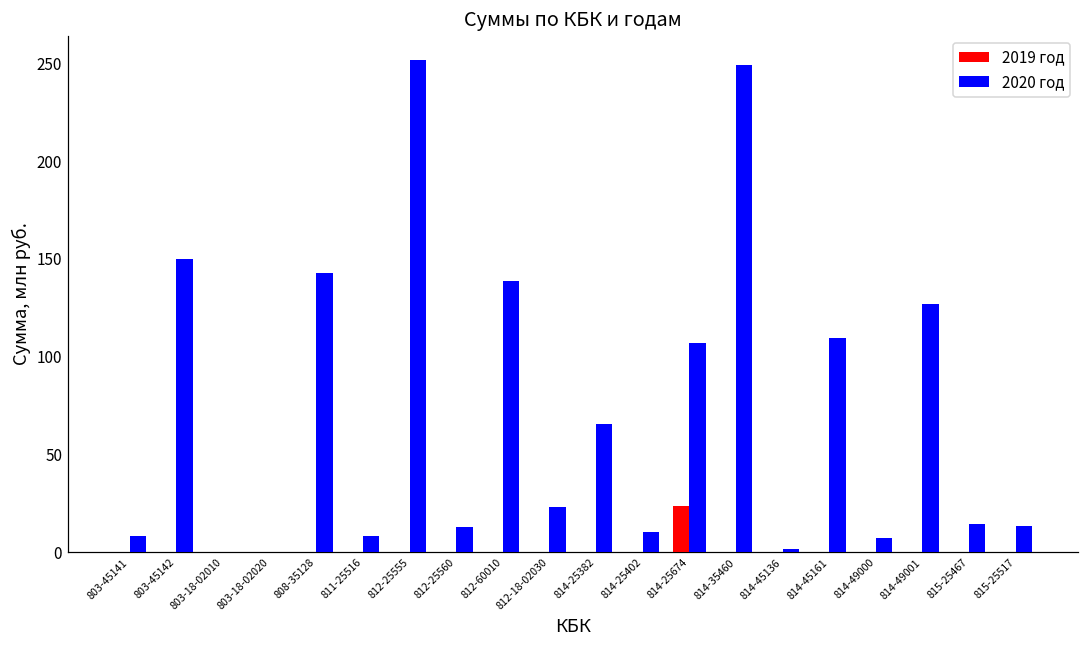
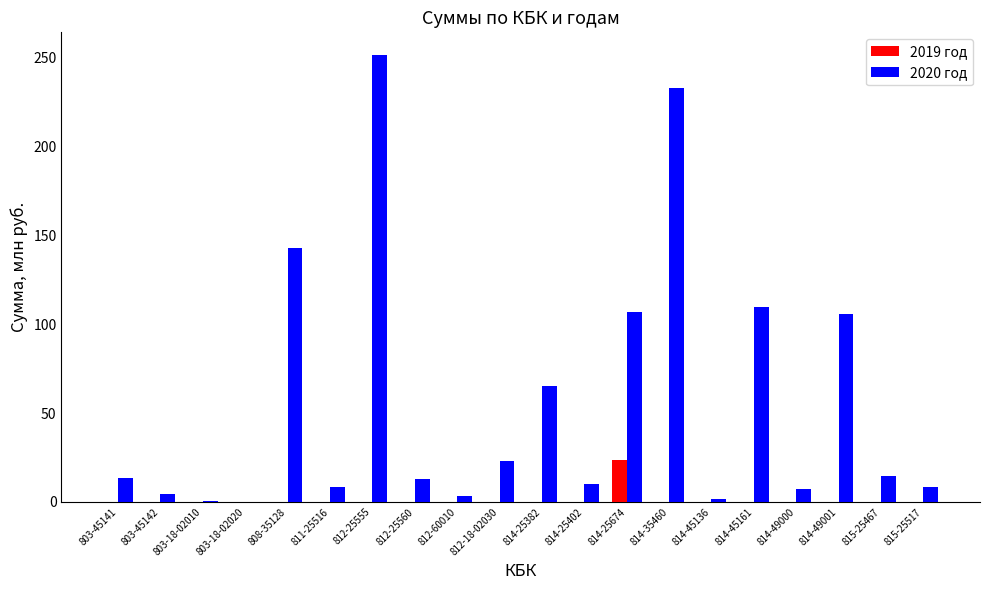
2020 год, 803-45141: 9 -> 14
2020 год, 803-45142: 150 -> 4
2020 год, 812-60010: 139 -> 4
2020 год, 814-35460: 250 -> 233
2020 год, 814-49001: 127 -> 106
2020 год, 815-25517: 13 -> 8
